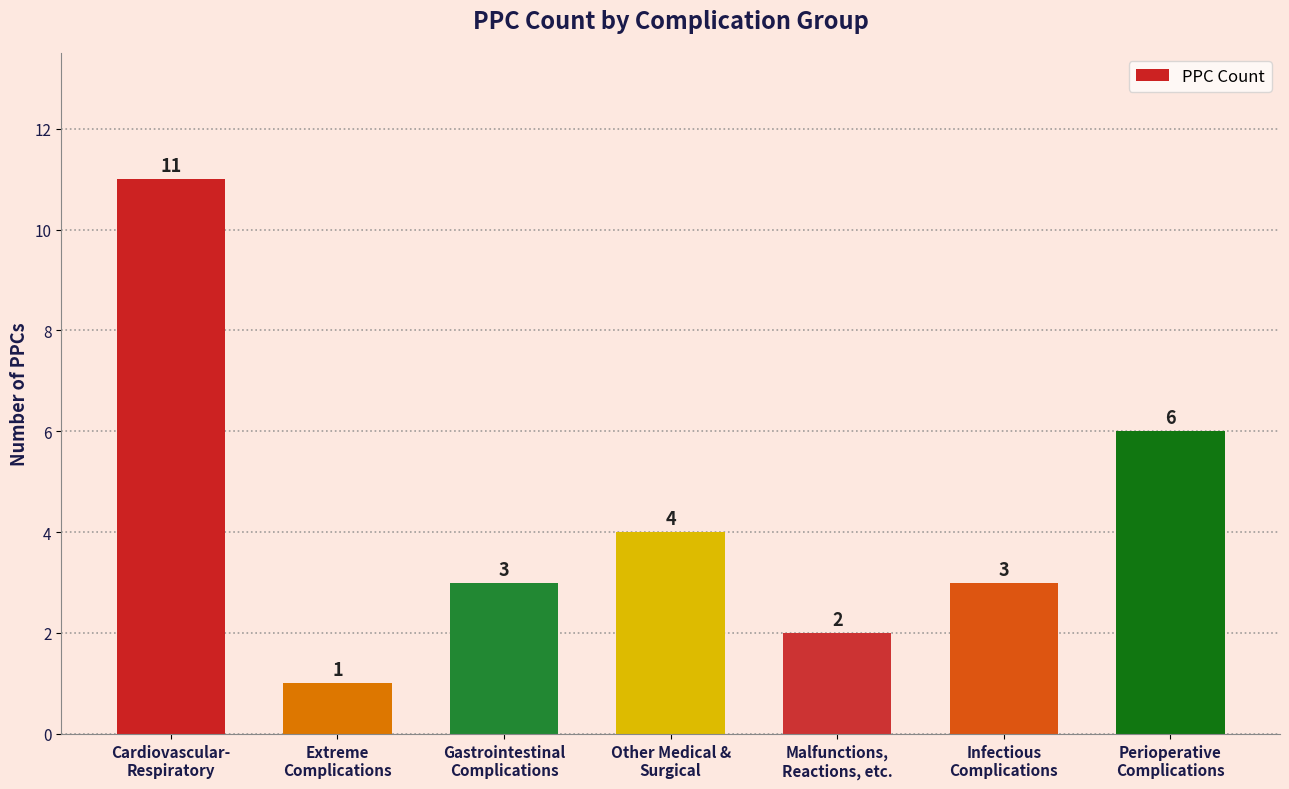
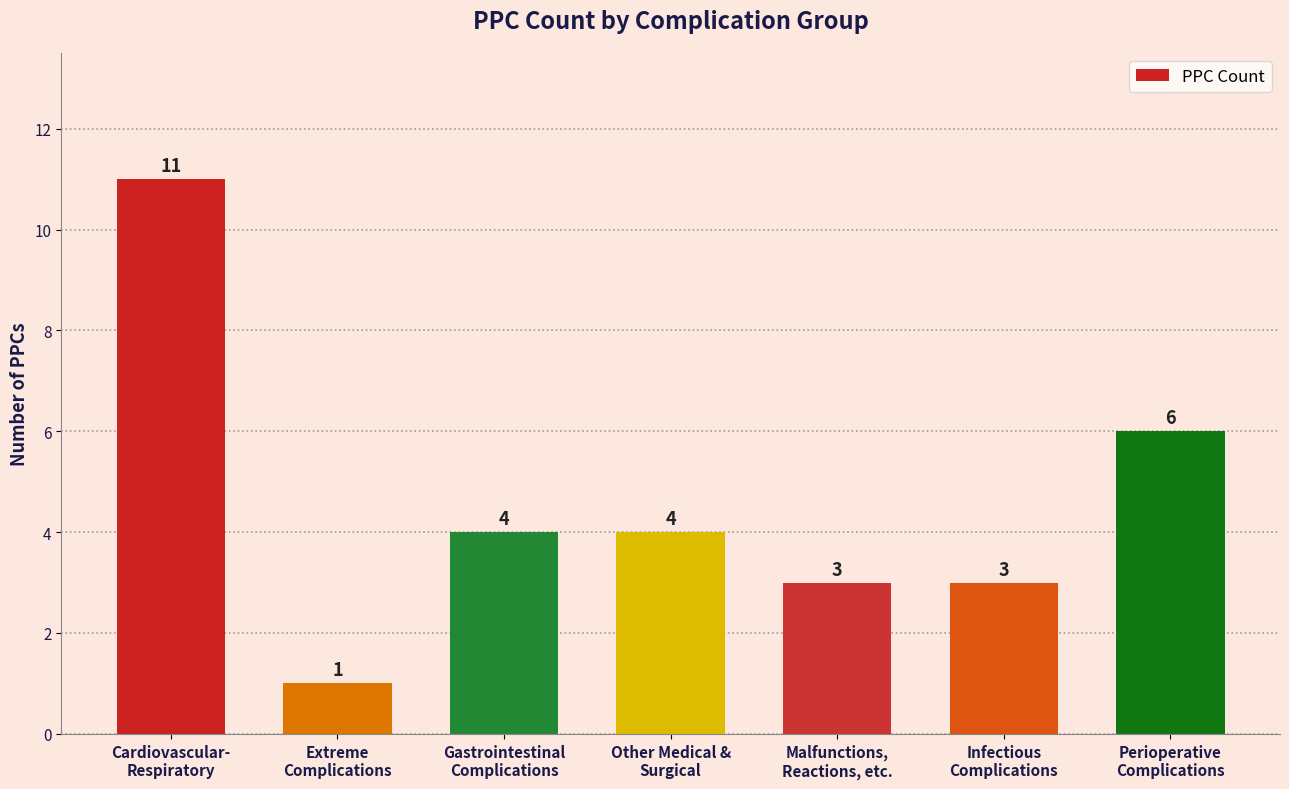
Gastrointestinal Complications: 3 -> 4
Malfunctions, Reactions, etc.: 2 -> 3
